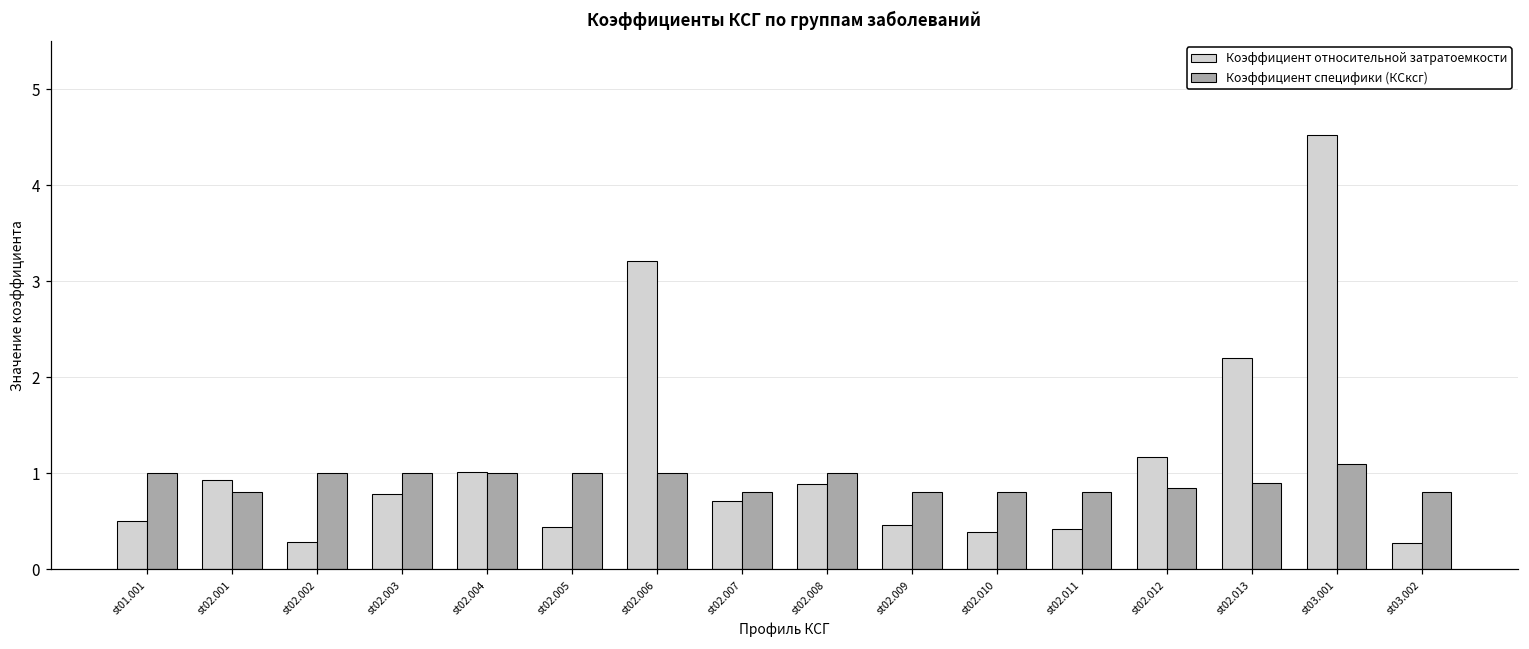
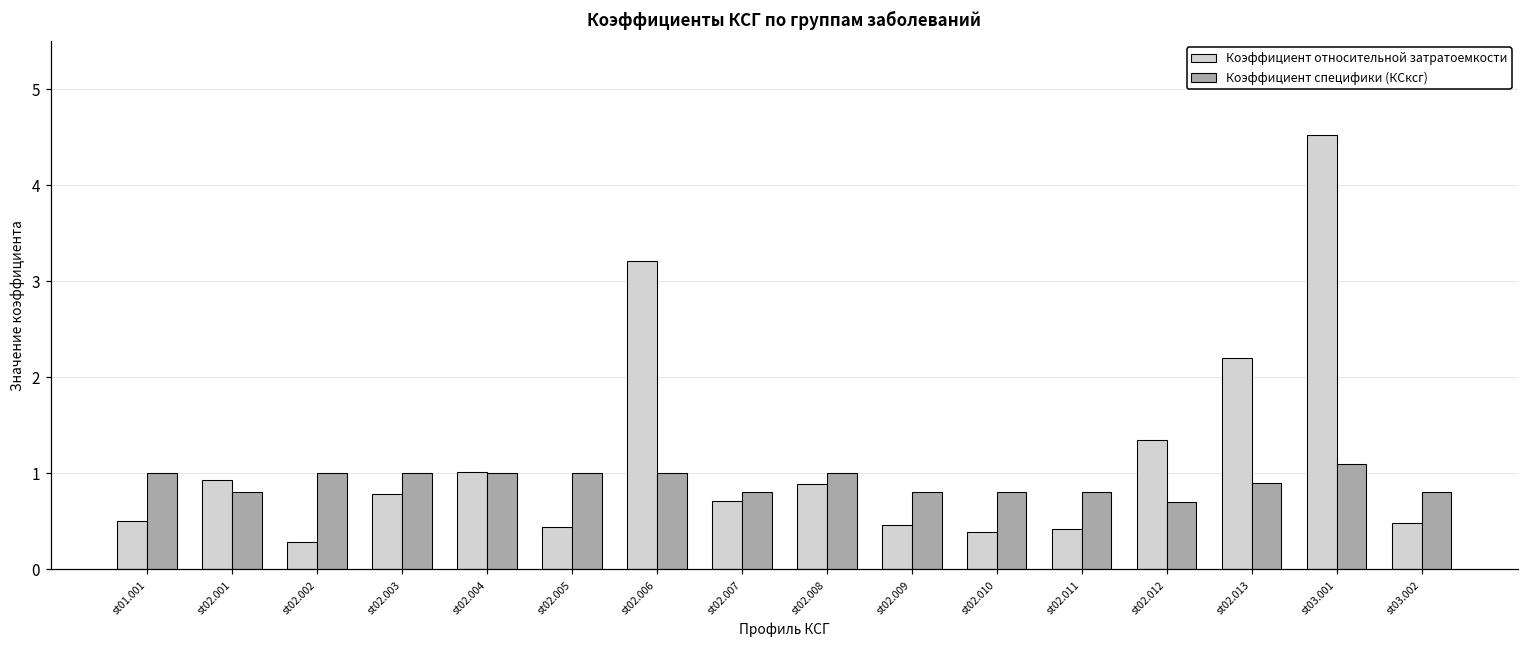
Коэффициент относительной затратоемкости, st02.012: 1.2 -> 1.4
Коэффициент специфики (КСксг), st02.012: 0.9 -> 0.7
Коэффициент относительной затратоемкости, st03.002: 0.3 -> 0.5
